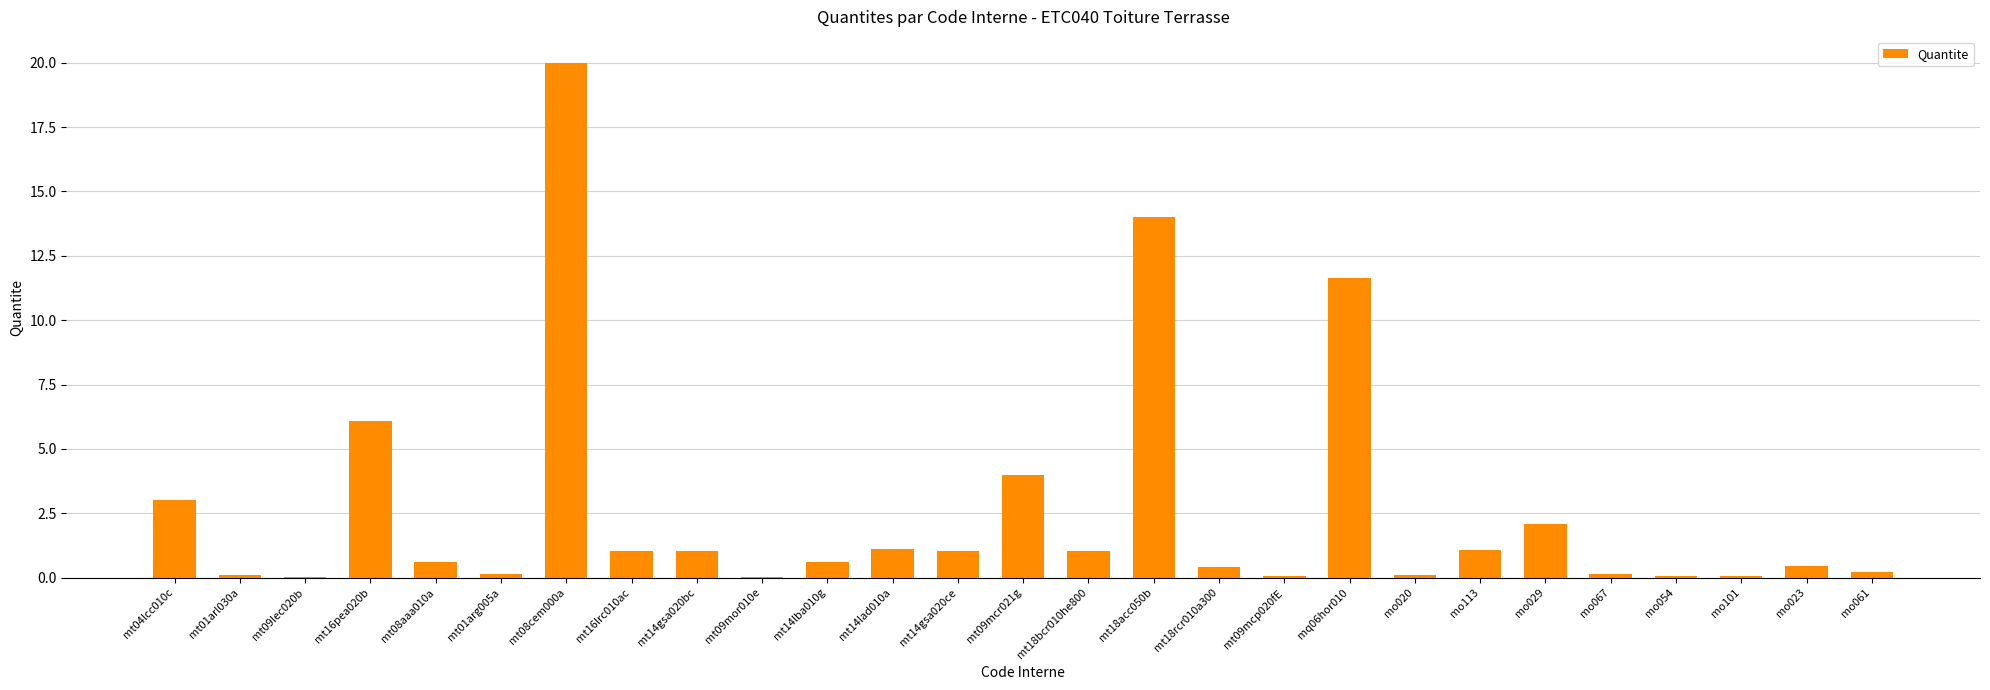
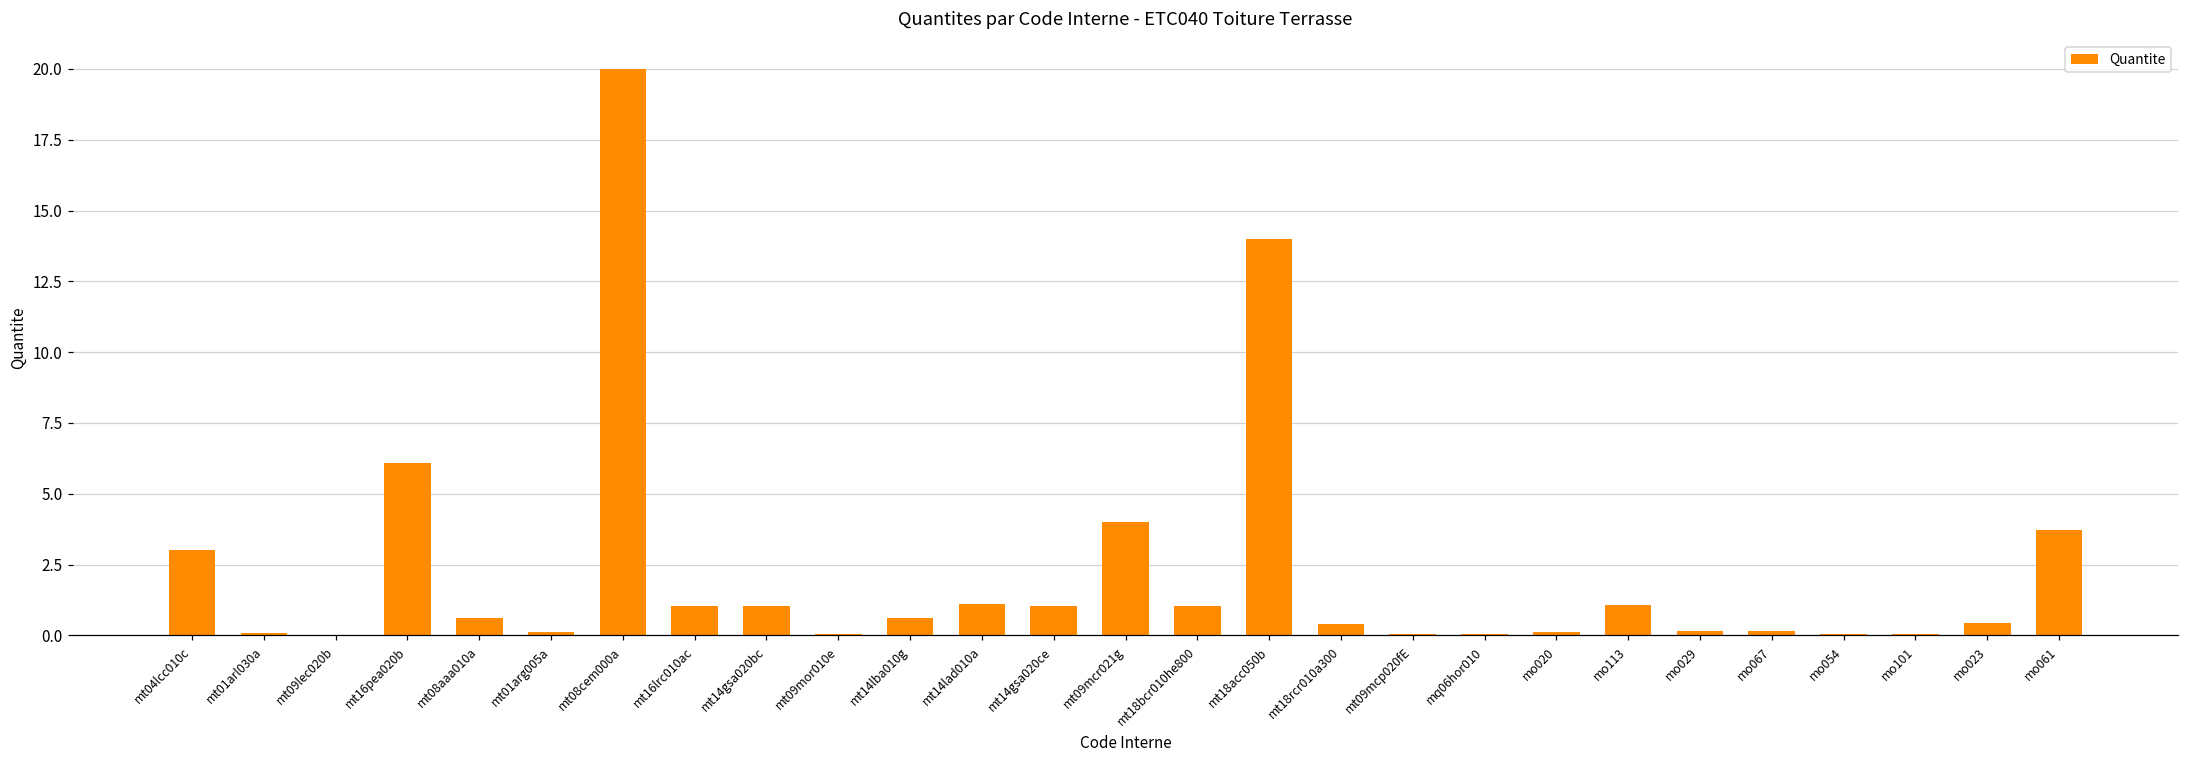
mq06hor010: 11.6 -> 0.1
mo029: 2.1 -> 0.2
mo061: 0.2 -> 3.7
